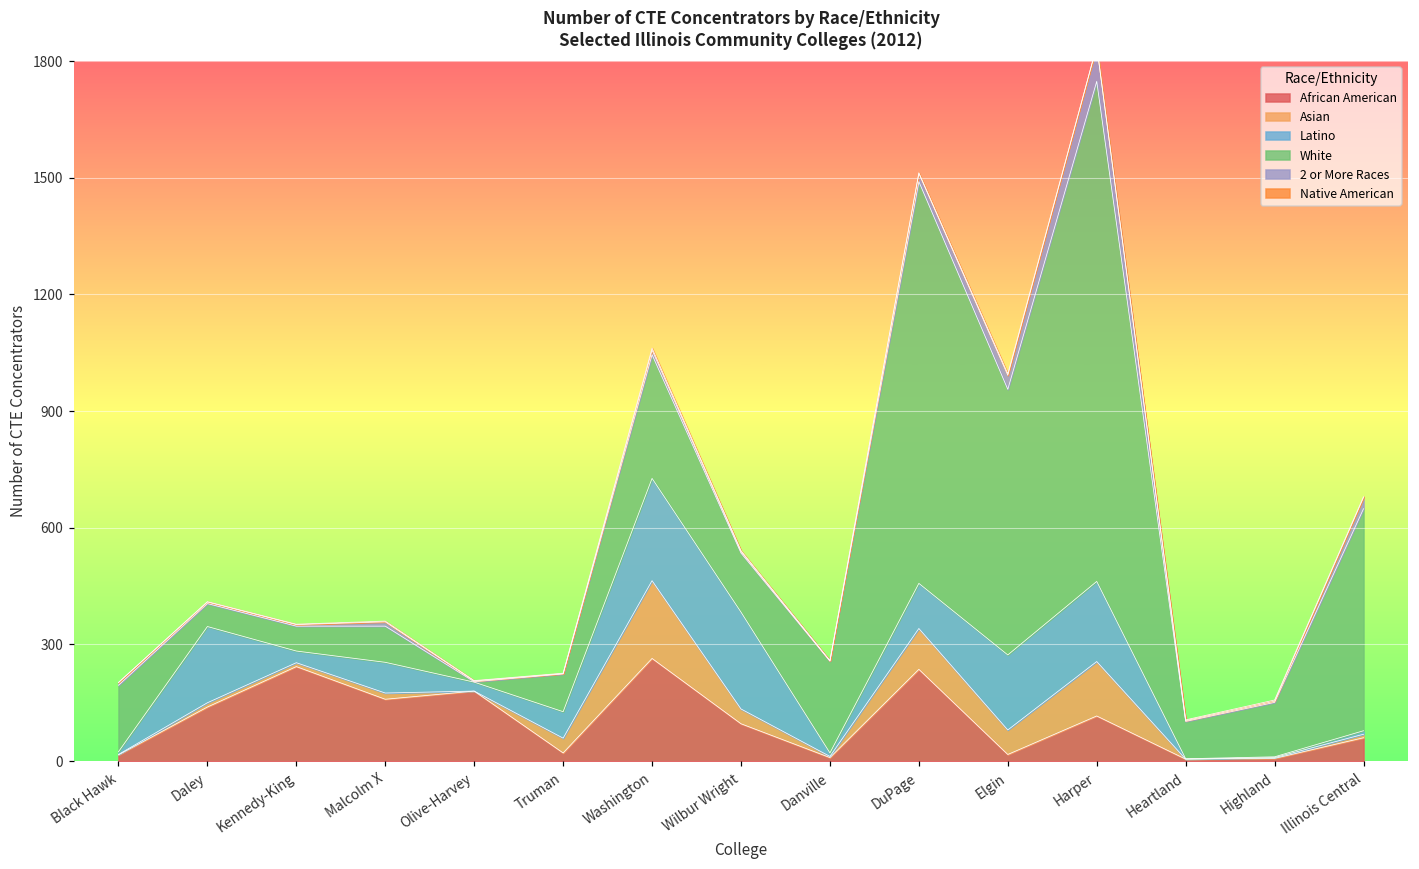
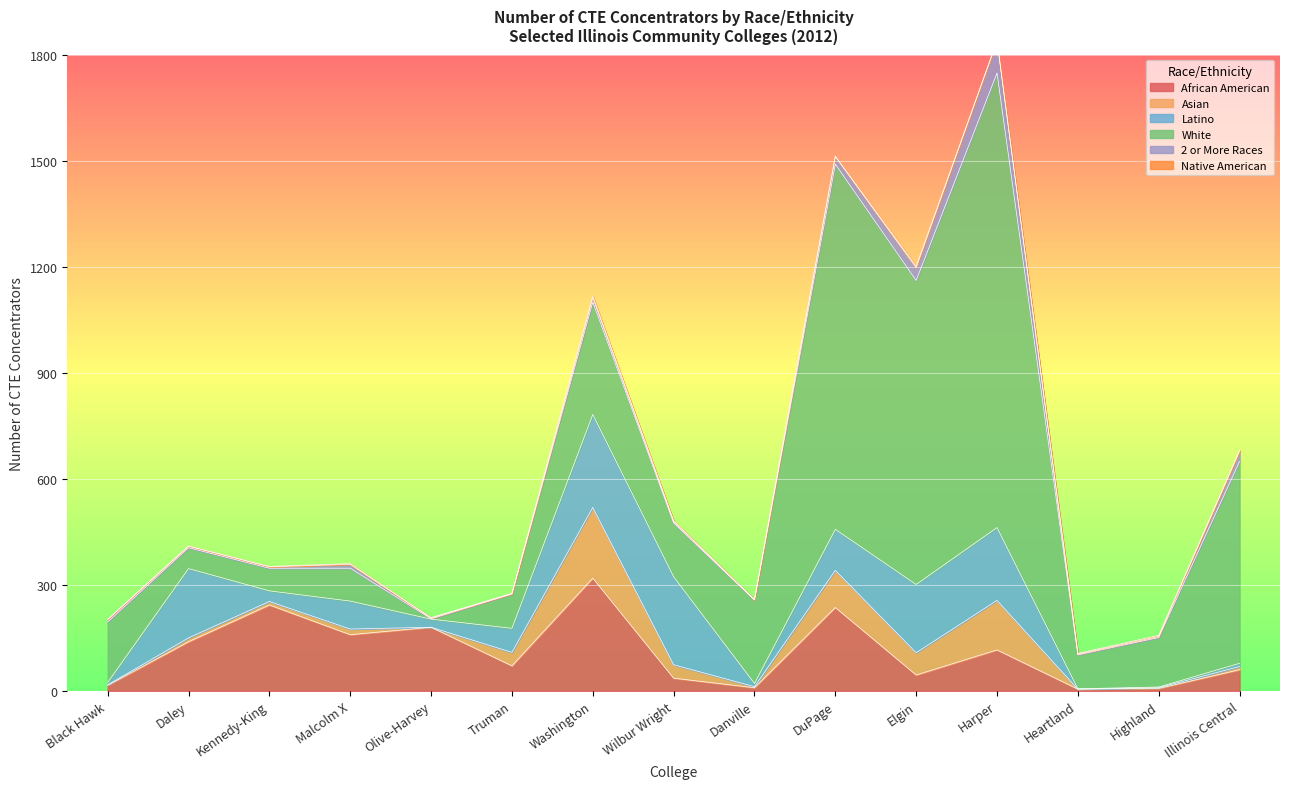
African American, Truman: 20 -> 70
African American, Washington: 260 -> 320
African American, Wilbur Wright: 100 -> 40
African American, Elgin: 20 -> 50
White, Elgin: 680 -> 860
